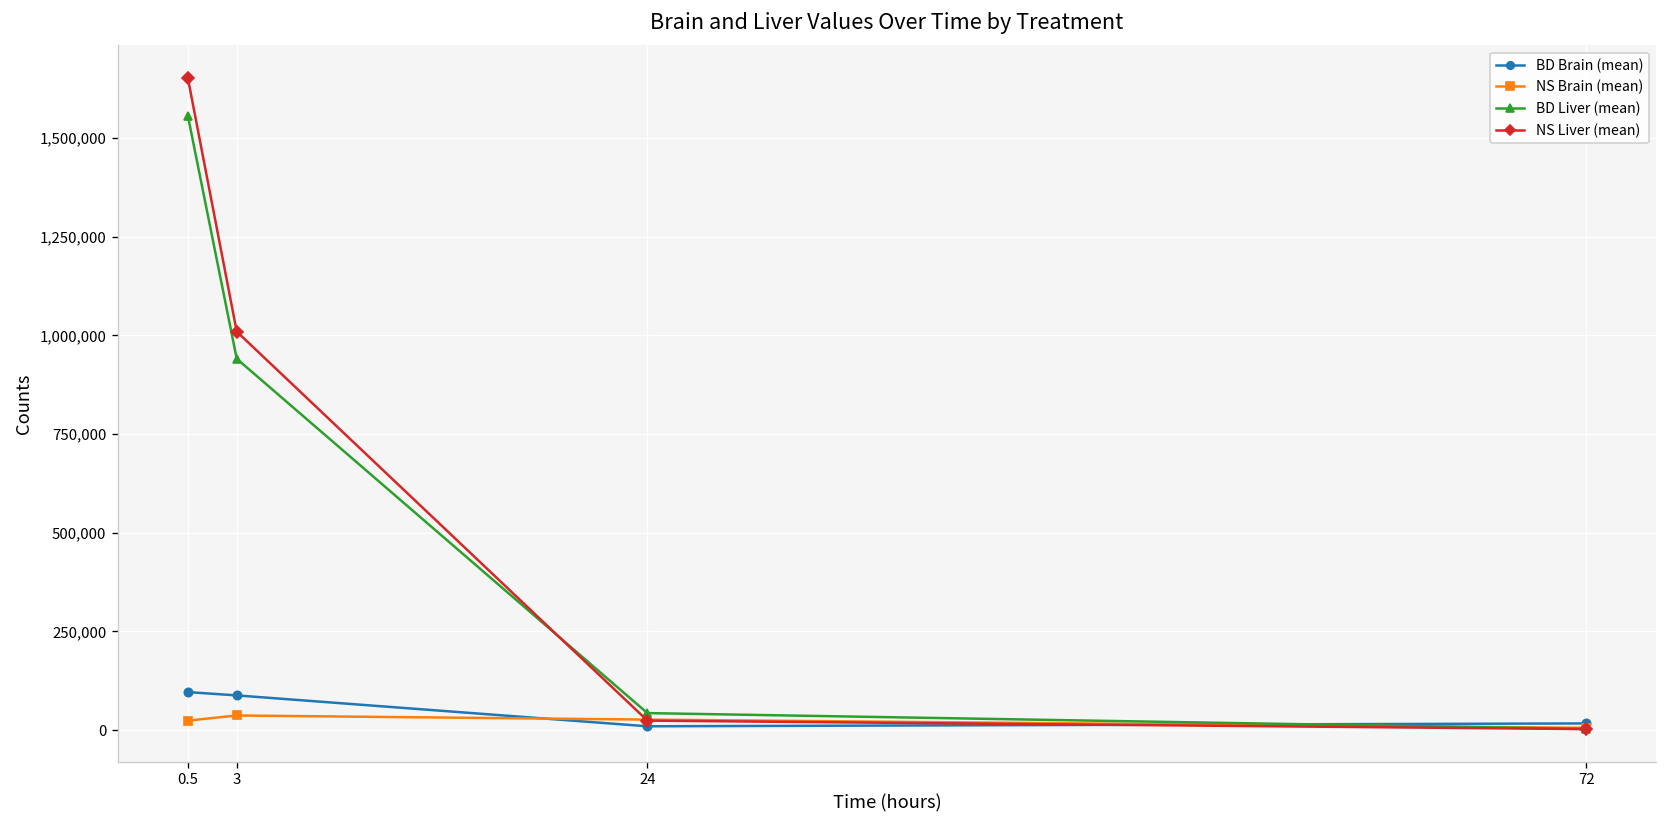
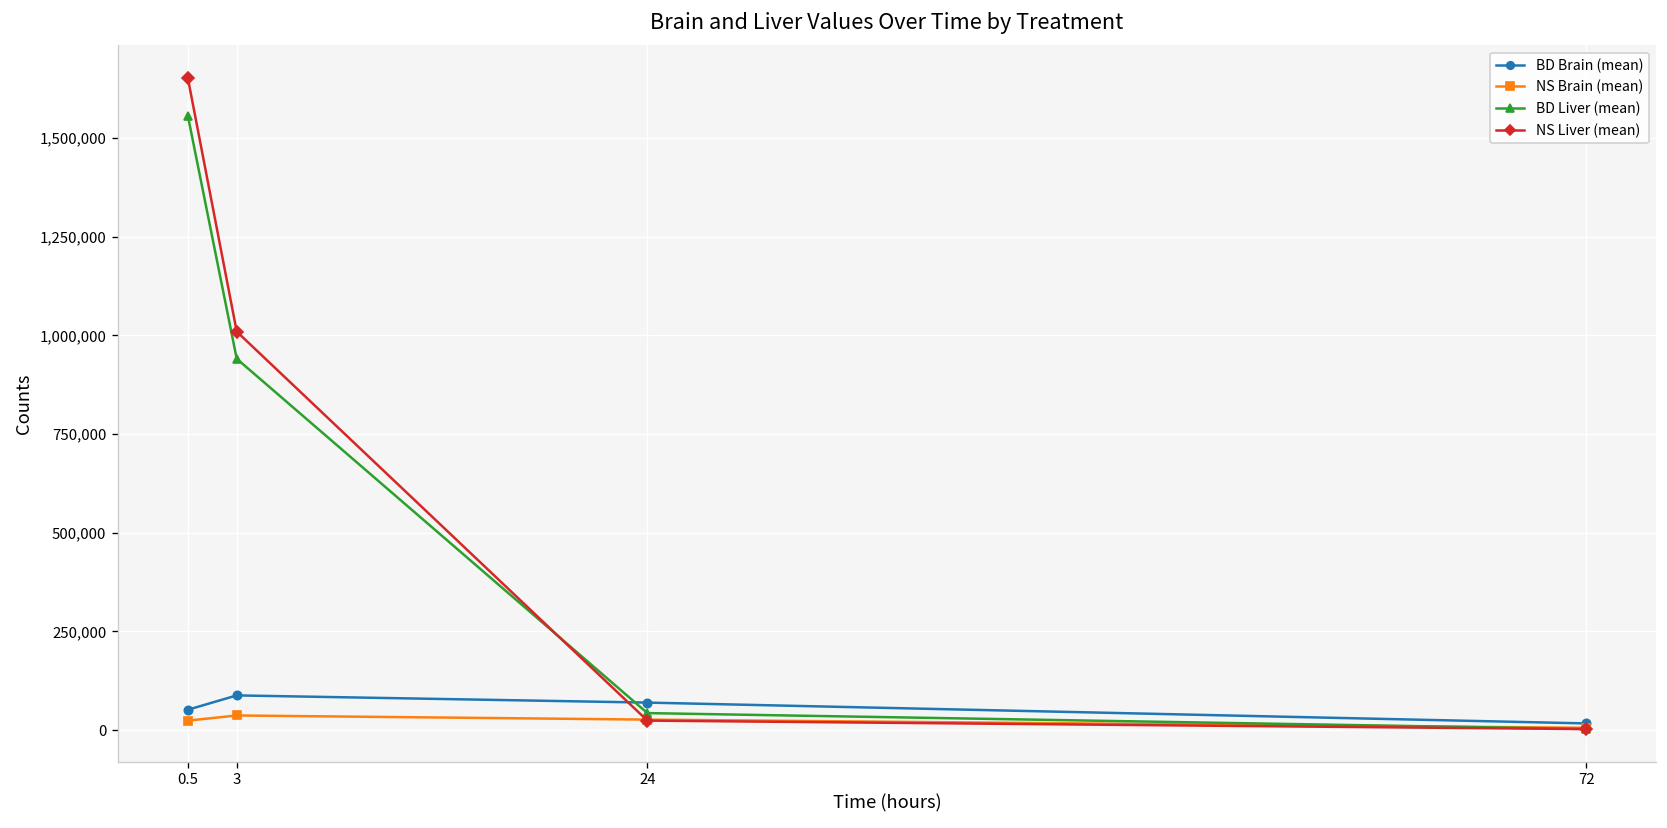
BD Brain (mean), 0.5: 100,000 -> 50,000
BD Brain (mean), 24: 10,000 -> 70,000
